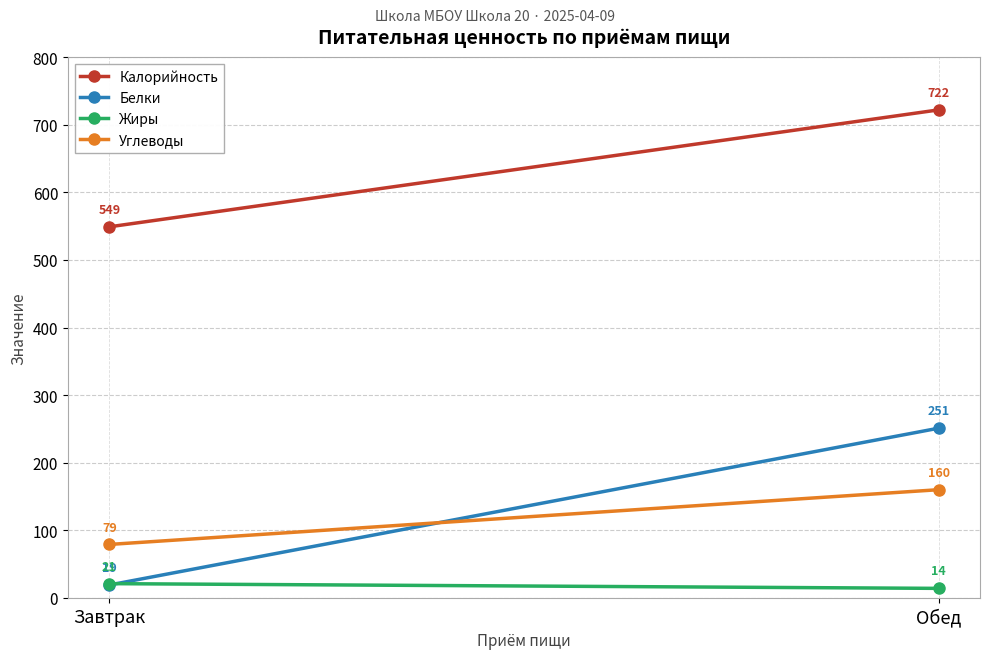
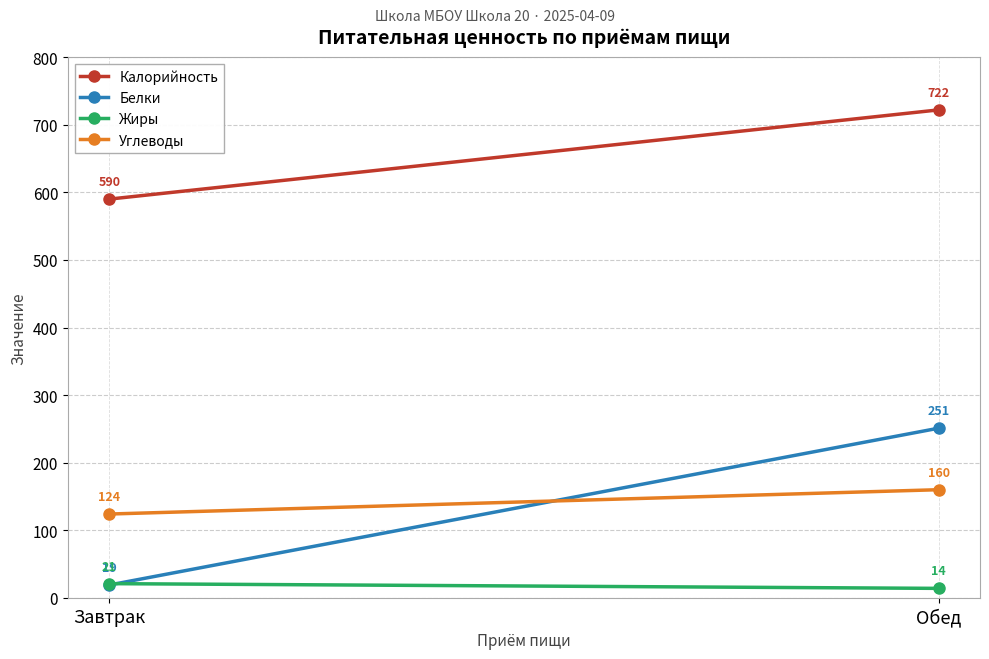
Калорийность, Завтрак: 549 -> 590
Углеводы, Завтрак: 79 -> 124
